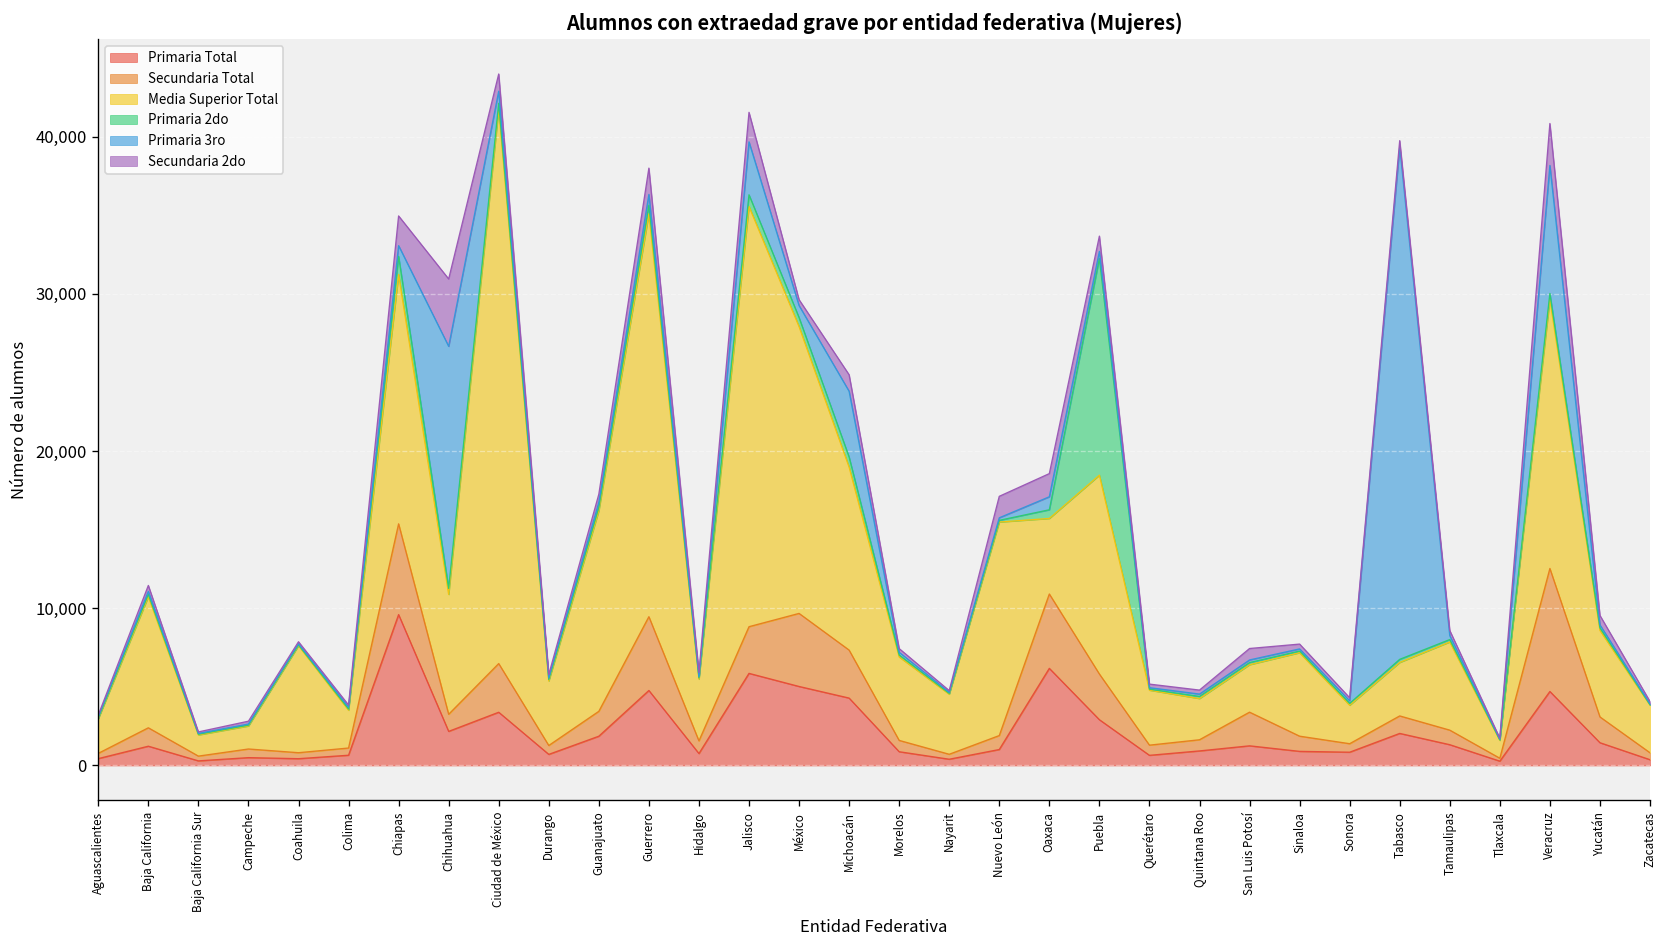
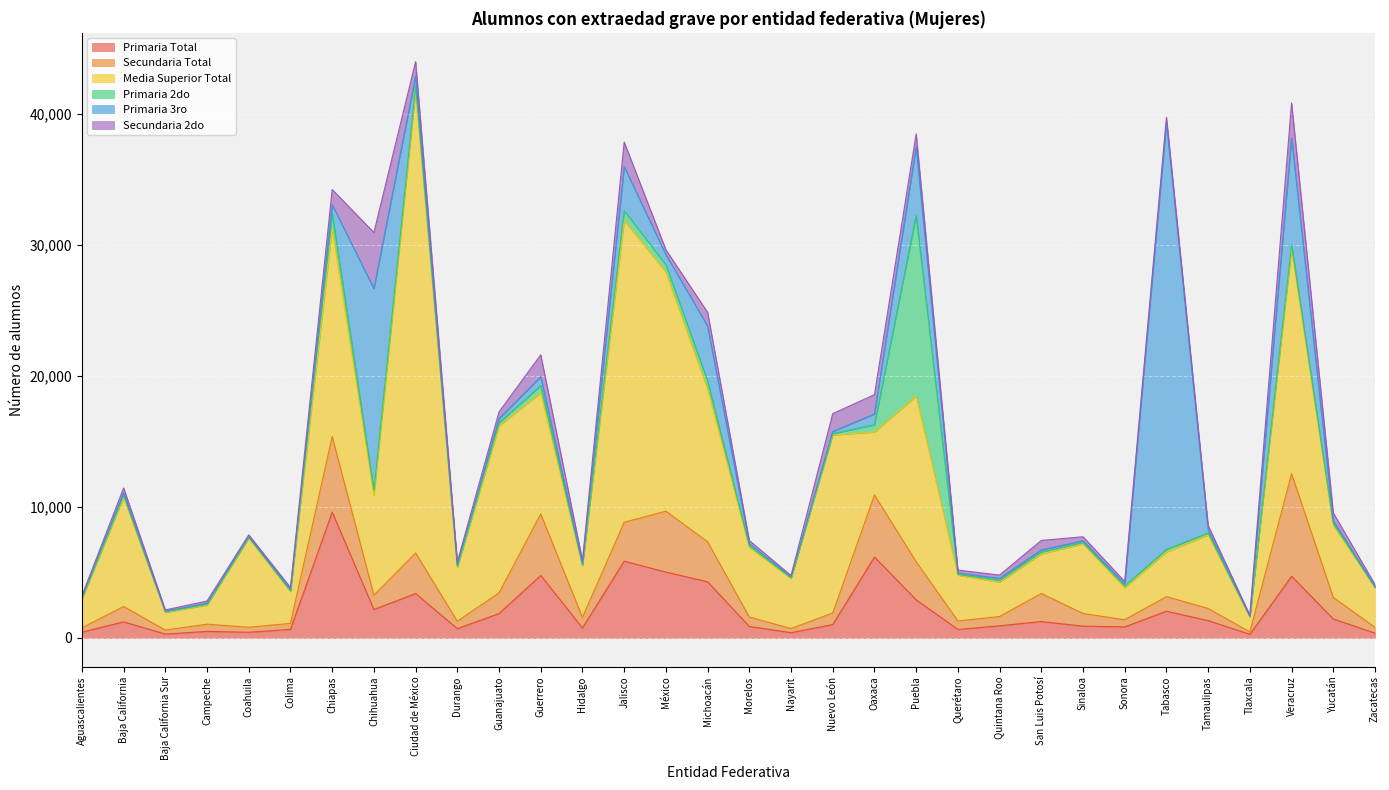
Secundaria 2do, Chiapas: 1,900 -> 1,200
Media Superior Total, Guerrero: 25,600 -> 9,200
Media Superior Total, Jalisco: 26,700 -> 23,000
Primaria 3ro, Puebla: 500 -> 5,300
